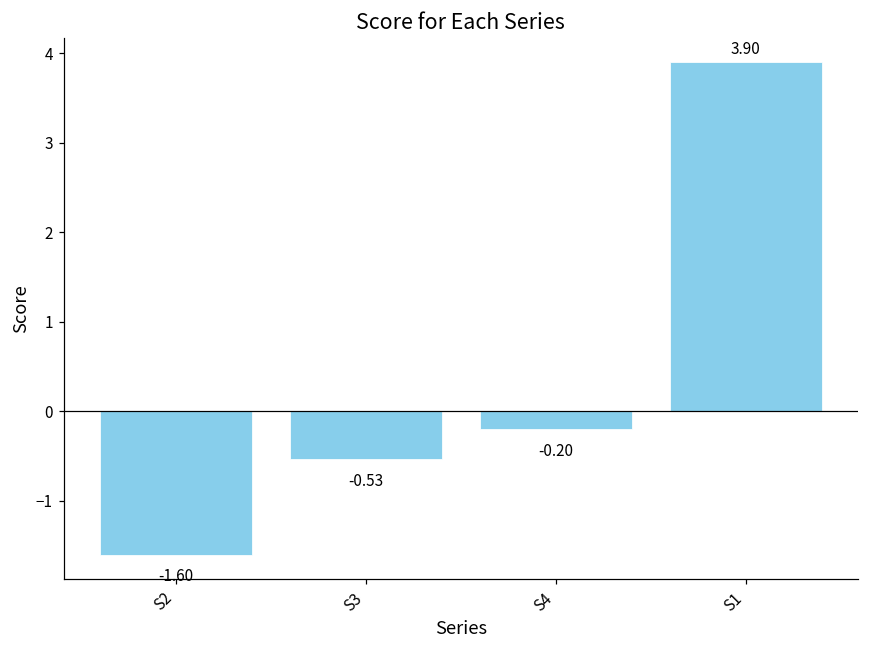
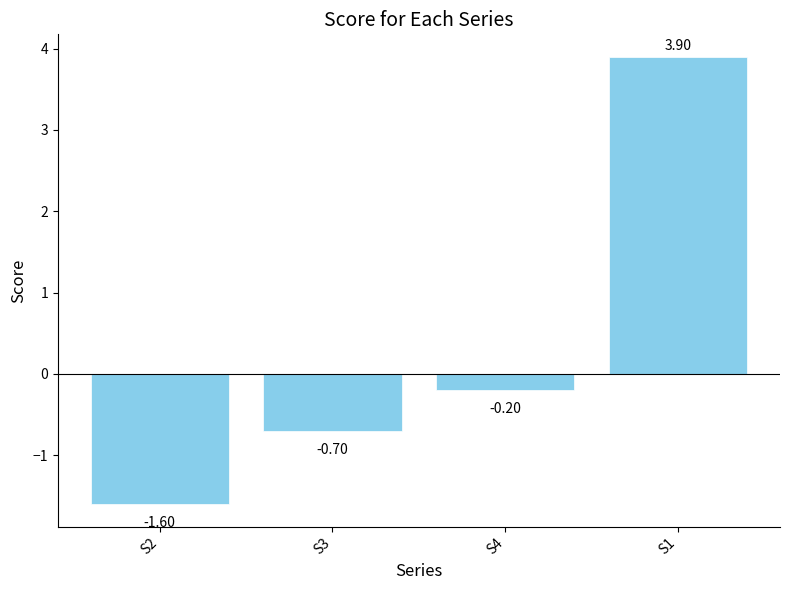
S3: -0.53 -> -0.70
